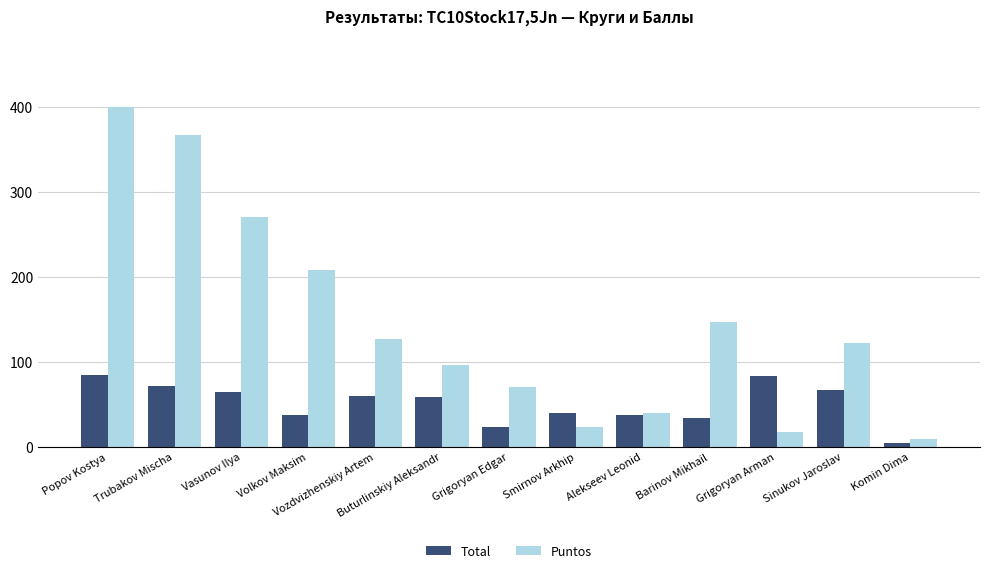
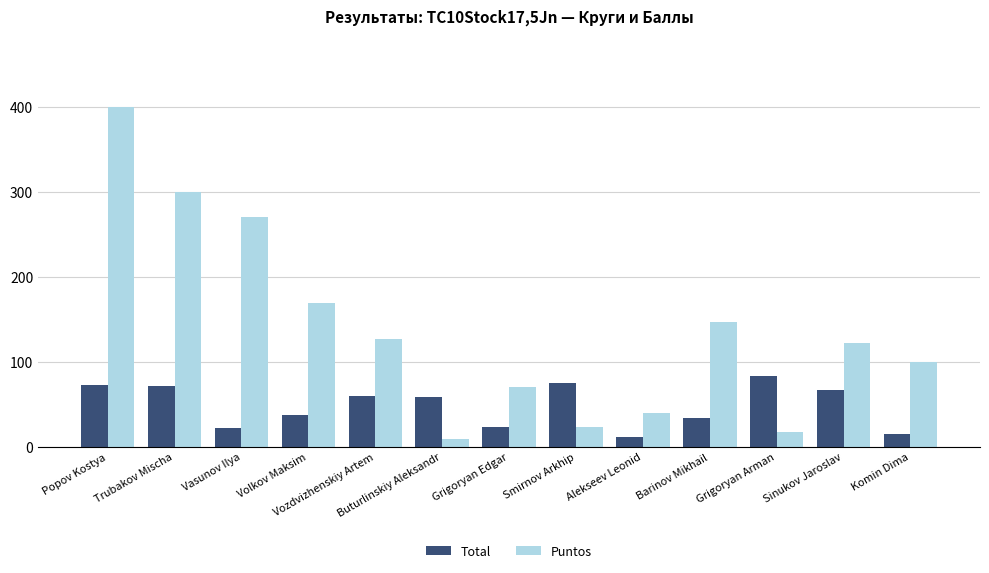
Total, Popov Kostya: 80 -> 70
Puntos, Trubakov Mischa: 370 -> 300
Total, Vasunov Ilya: 70 -> 20
Puntos, Volkov Maksim: 210 -> 170
Puntos, Buturlinskiy Aleksandr: 100 -> 10
Total, Smirnov Arkhip: 40 -> 80
Total, Alekseev Leonid: 40 -> 10
Total, Komin Dima: 0 -> 20
Puntos, Komin Dima: 10 -> 100
